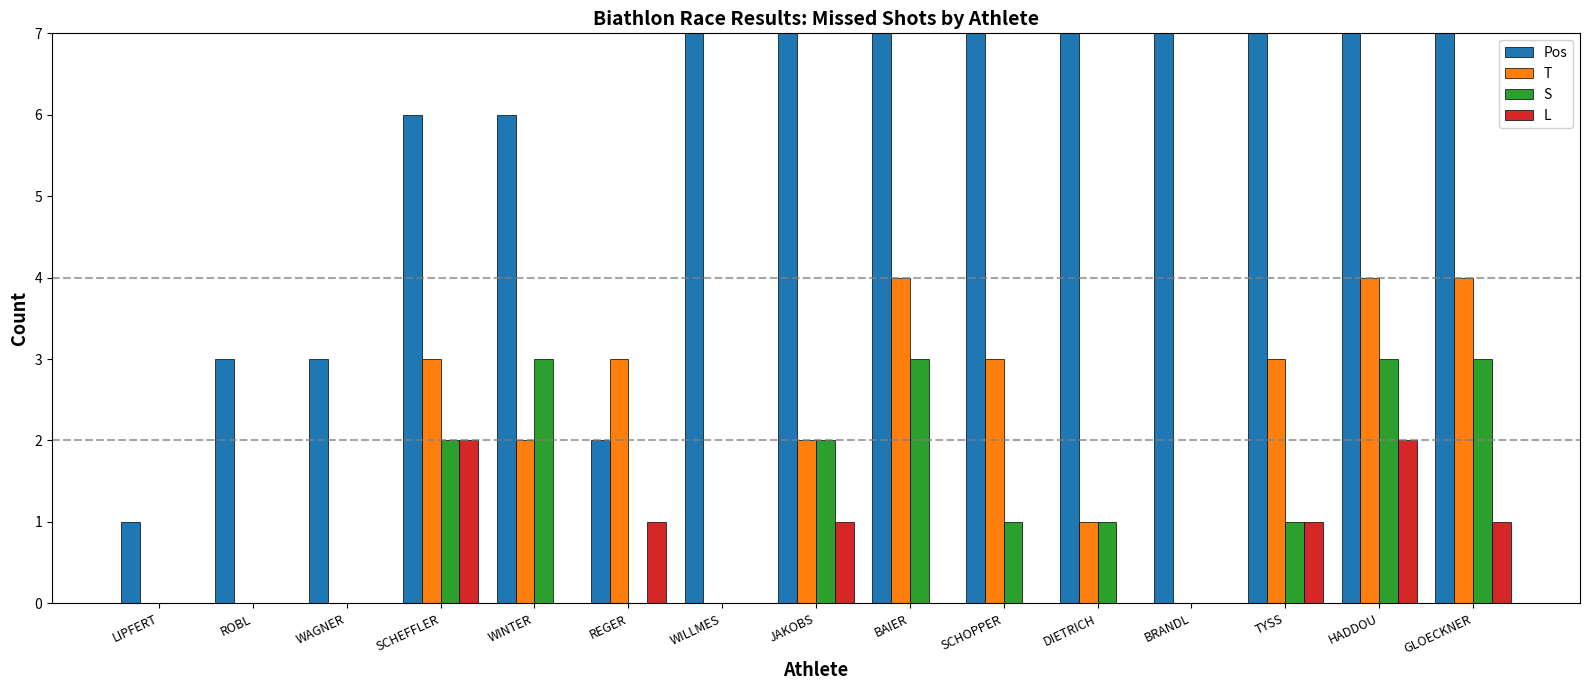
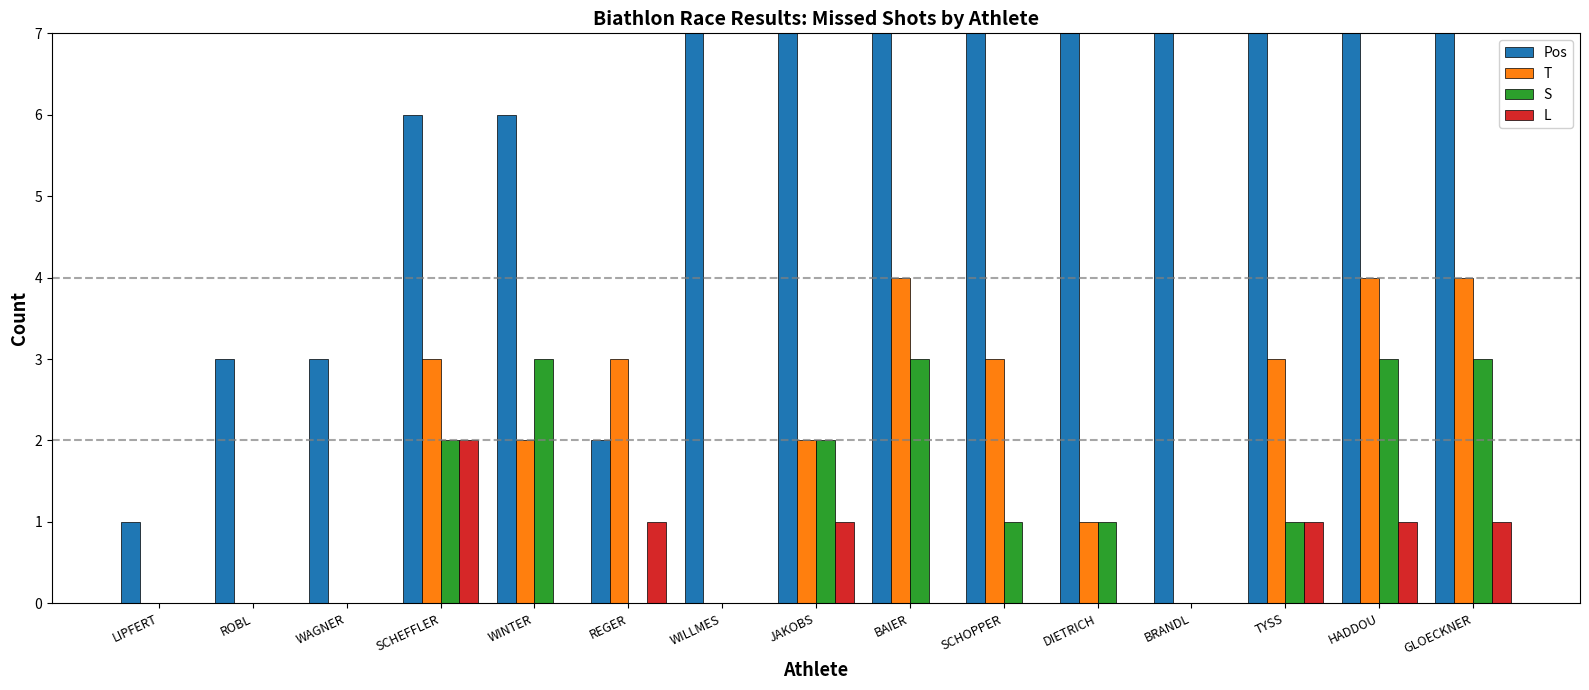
L, HADDOU: 2 -> 1
